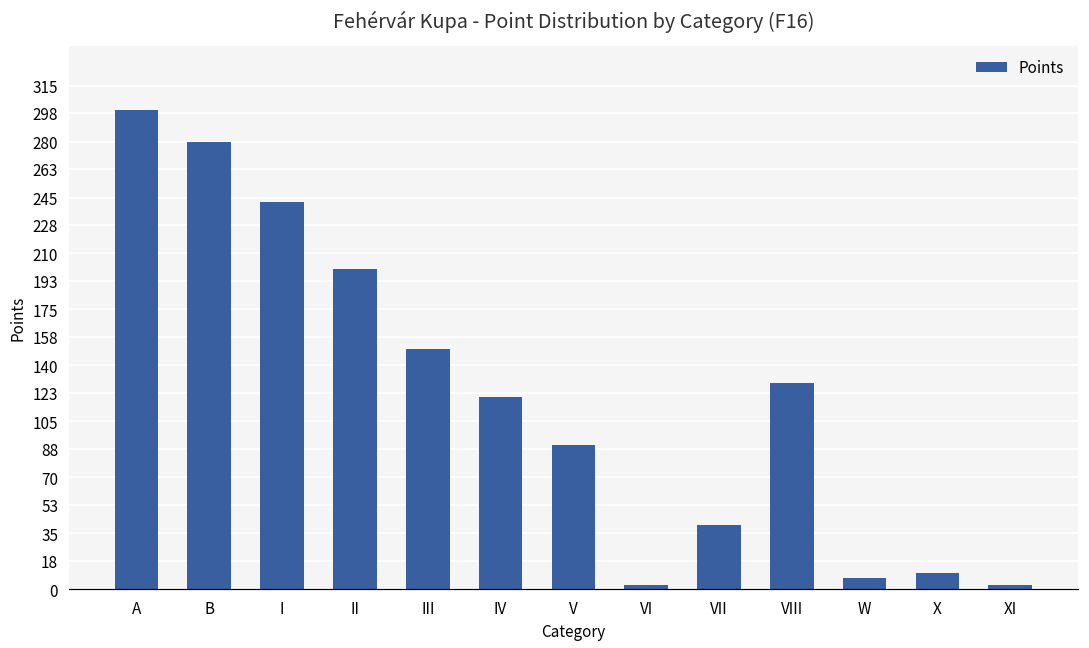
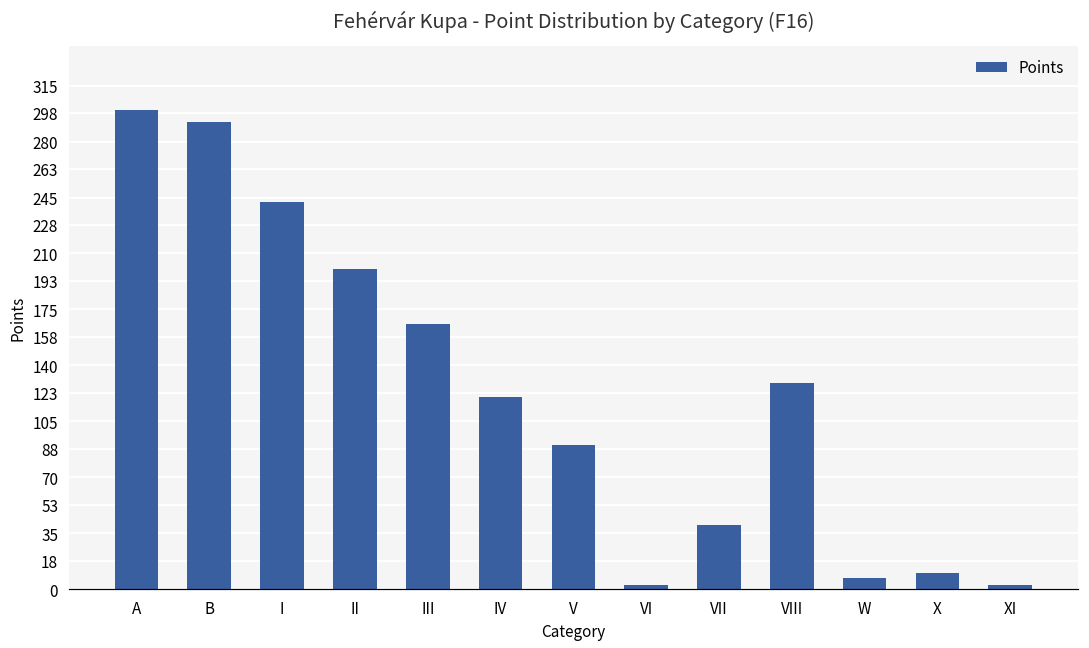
B: 280 -> 292
III: 150 -> 166
